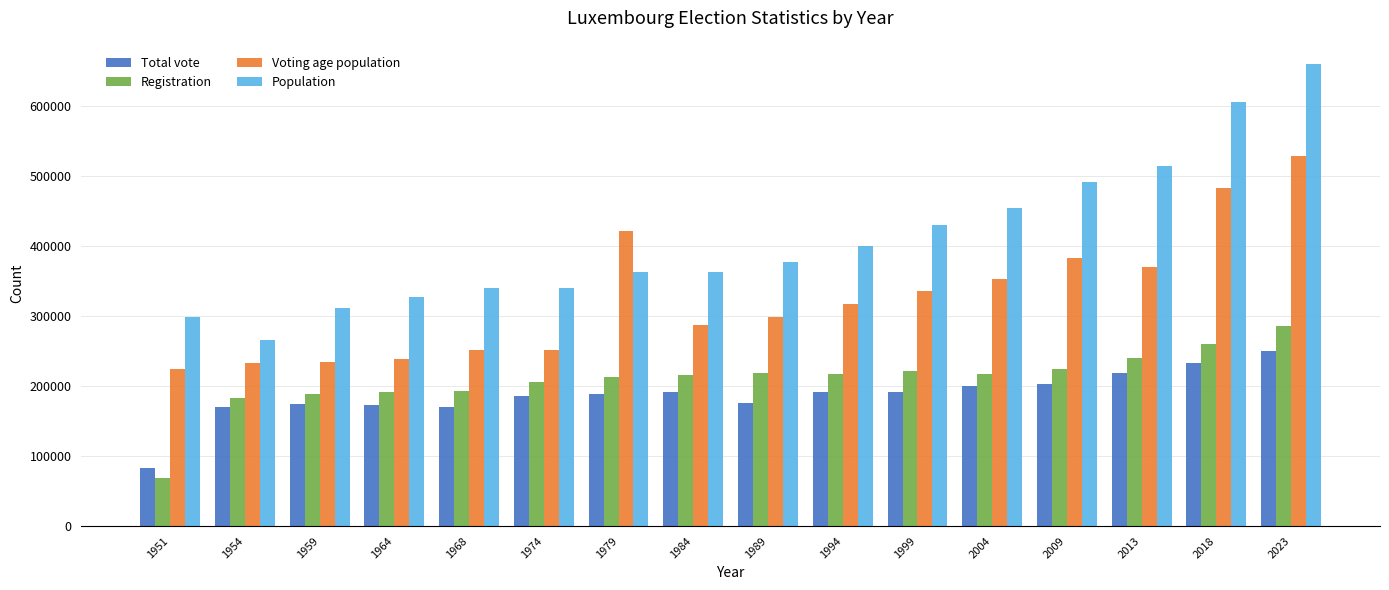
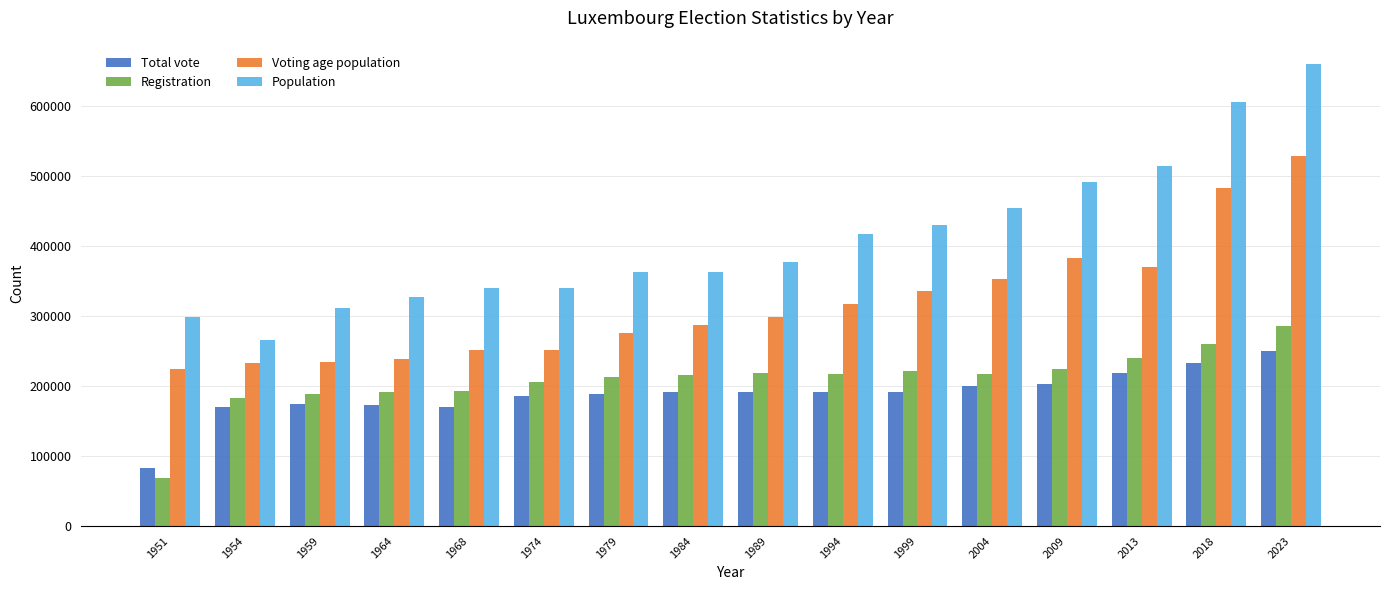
Voting age population, 1979: 420000 -> 280000
Total vote, 1989: 180000 -> 190000
Population, 1994: 400000 -> 420000
